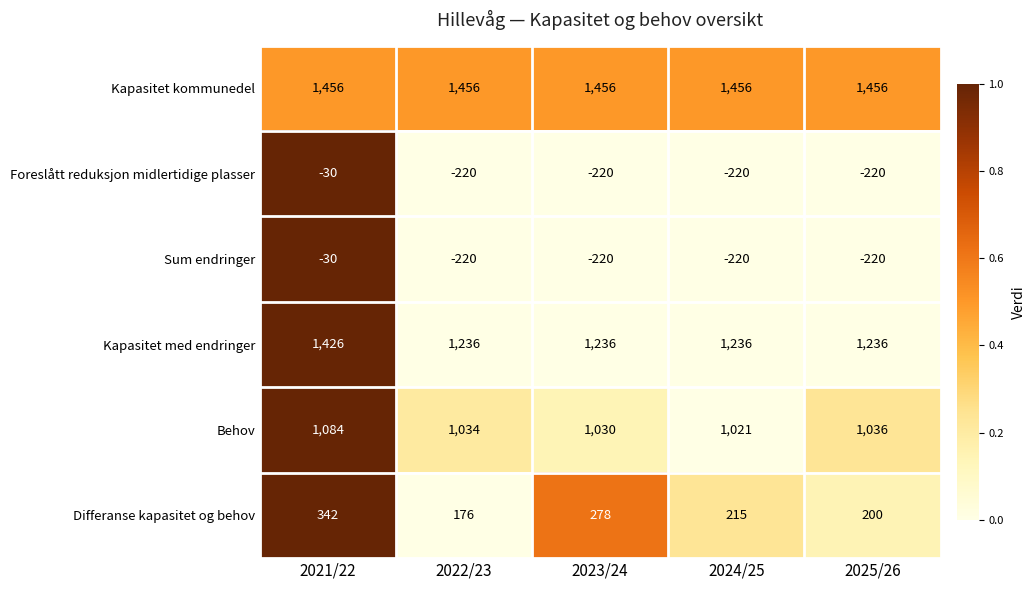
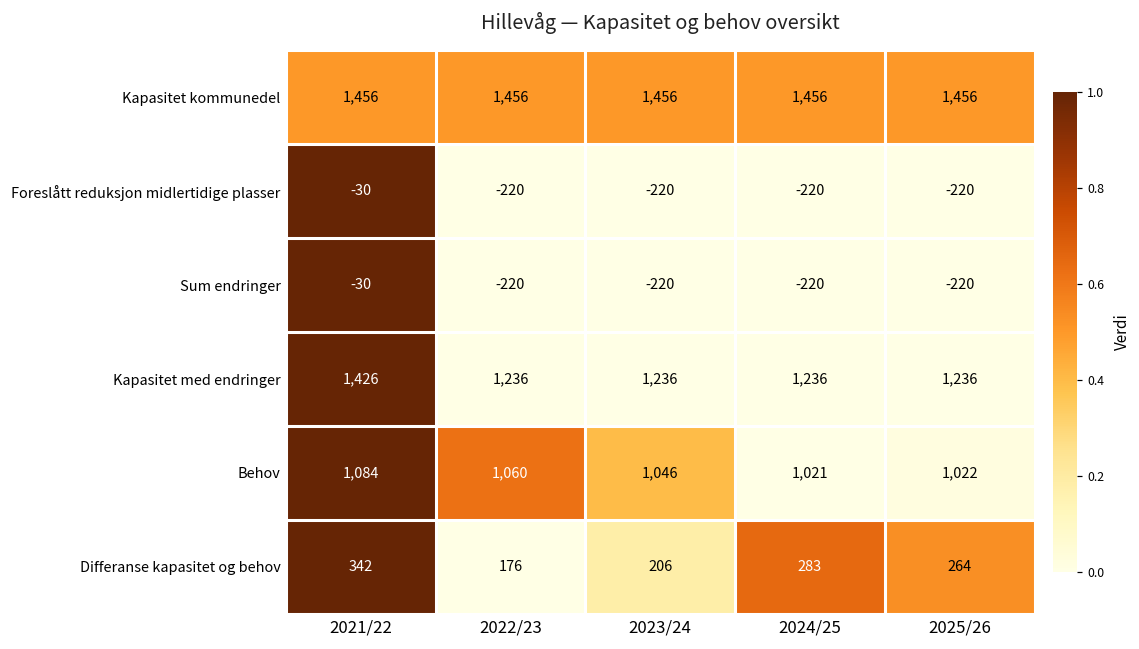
Behov, 2022/23: 1,034 -> 1,060
Behov, 2023/24: 1,030 -> 1,046
Behov, 2025/26: 1,036 -> 1,022
Differanse kapasitet og behov, 2023/24: 278 -> 206
Differanse kapasitet og behov, 2024/25: 215 -> 283
Differanse kapasitet og behov, 2025/26: 200 -> 264
